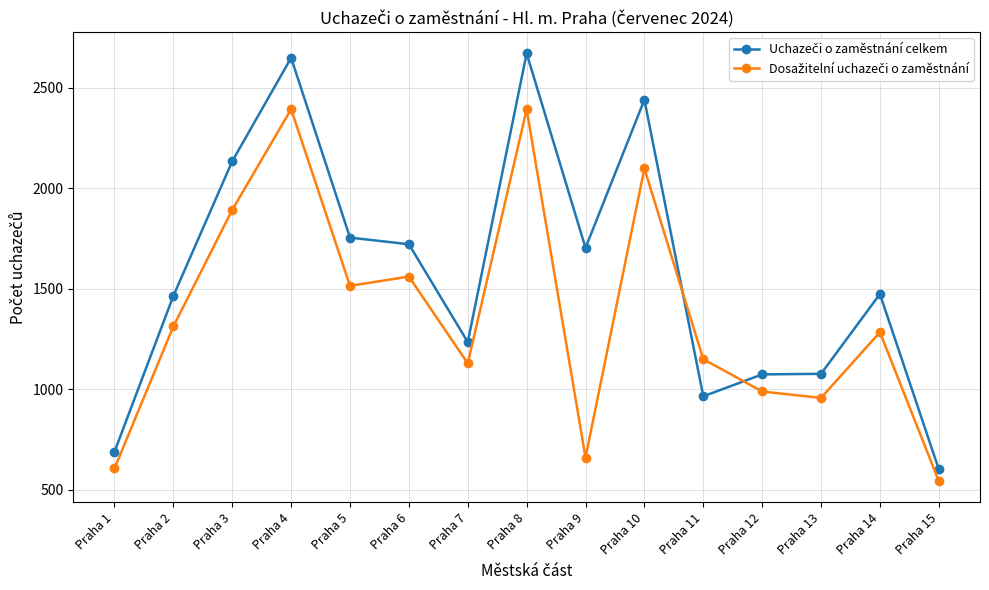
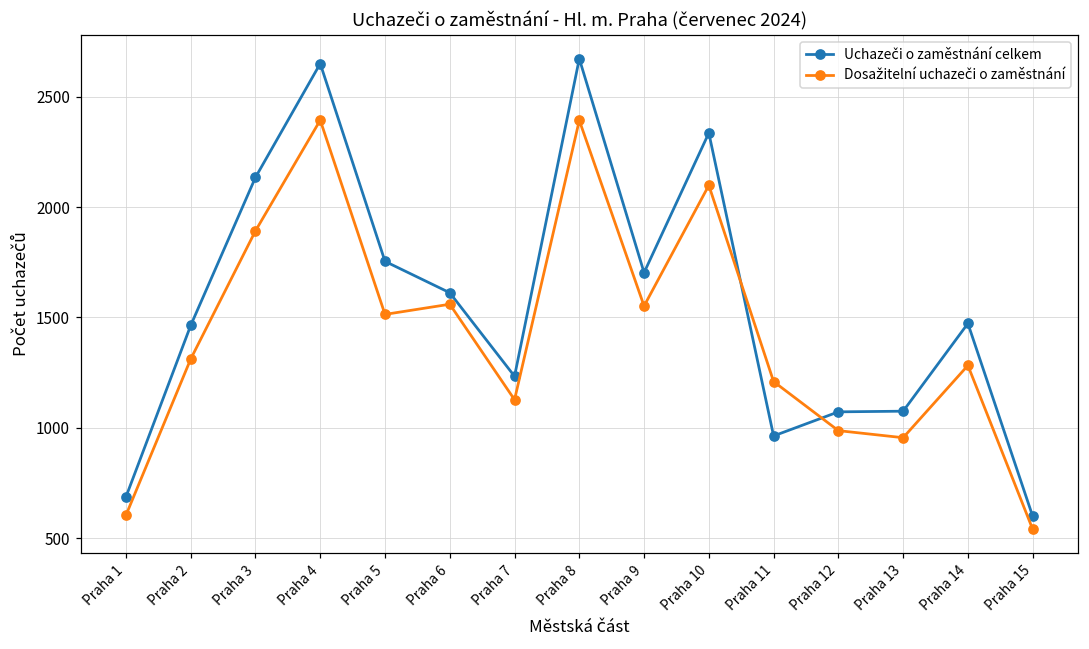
Uchazeči o zaměstnání celkem, Praha 6: 1720 -> 1610
Dosažitelní uchazeči o zaměstnání, Praha 9: 660 -> 1550
Uchazeči o zaměstnání celkem, Praha 10: 2440 -> 2340
Dosažitelní uchazeči o zaměstnání, Praha 11: 1150 -> 1210
